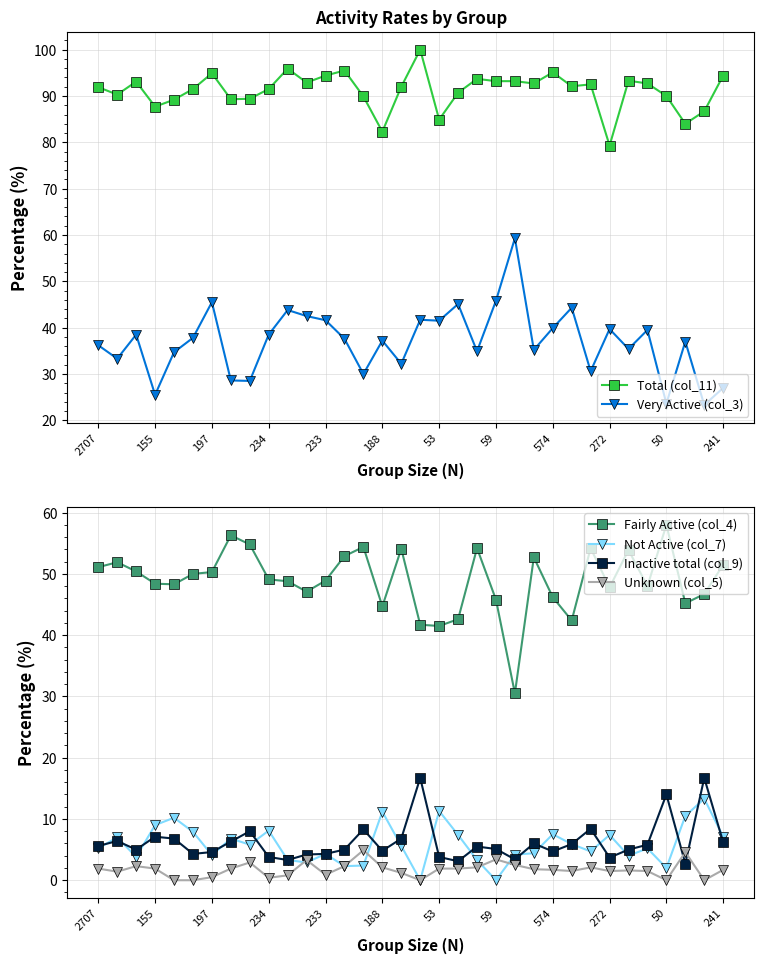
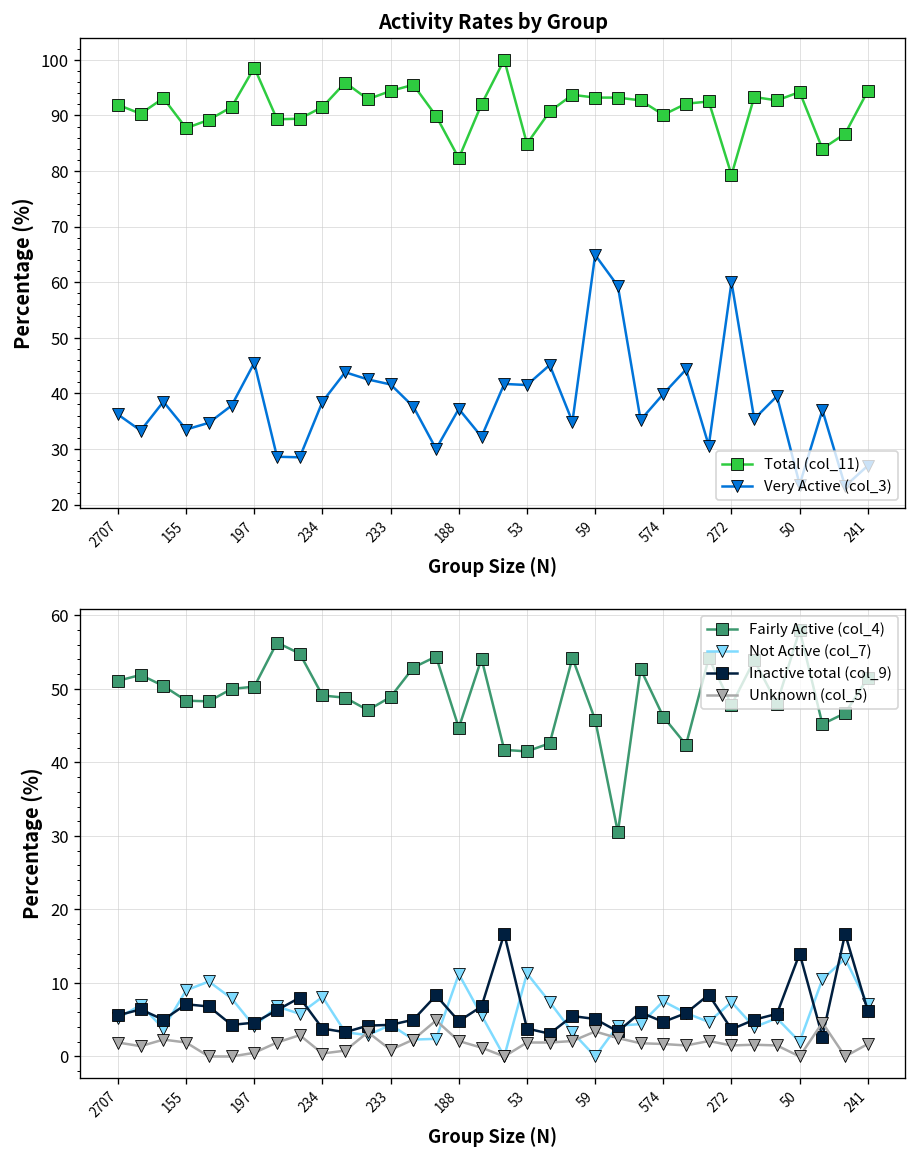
Activity Rates by Group, Very Active (col_3), 155: 26 -> 34
Activity Rates by Group, Total (col_11), 197: 95 -> 99
Activity Rates by Group, Very Active (col_3), 59: 46 -> 65
Activity Rates by Group, Total (col_11), 574: 95 -> 90
Activity Rates by Group, Very Active (col_3), 272: 40 -> 60
Activity Rates by Group, Total (col_11), 50: 90 -> 94
